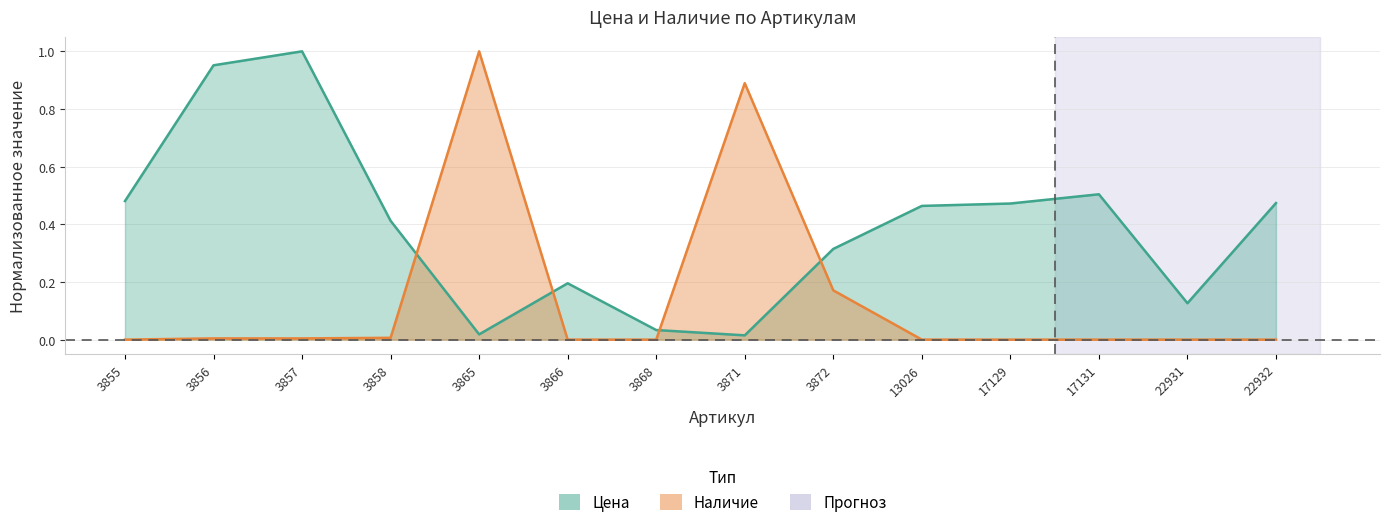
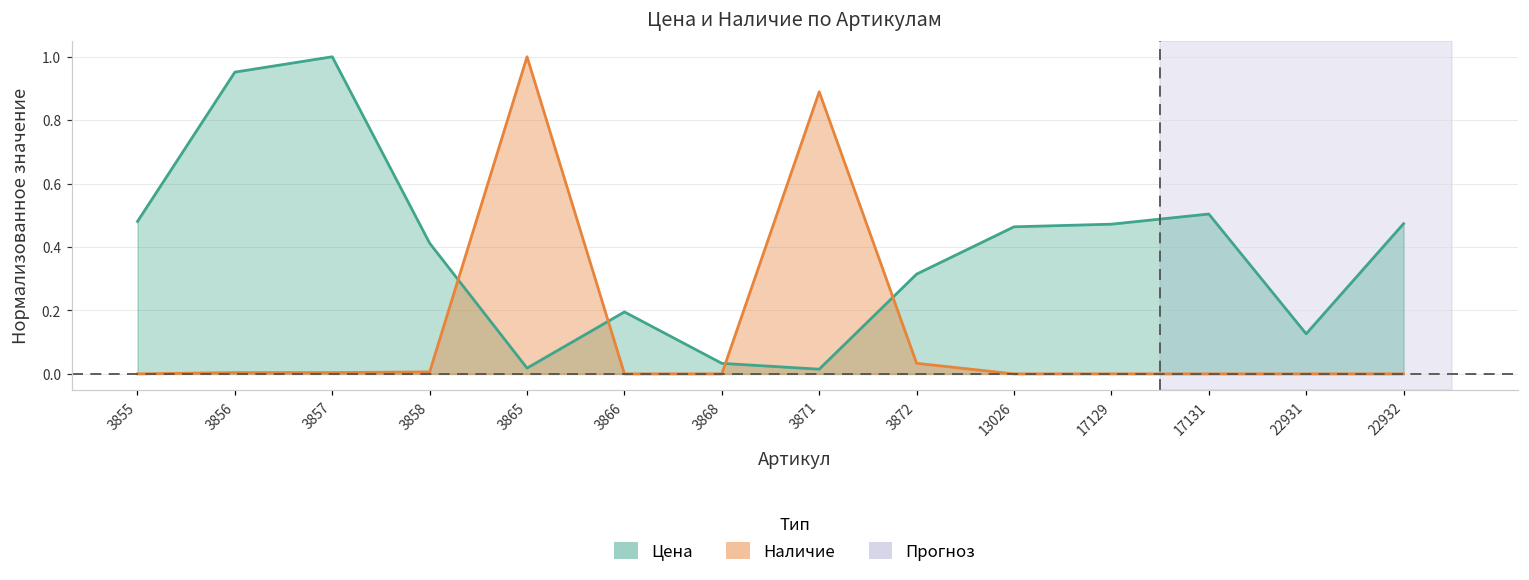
Наличие, 3872: 0.17 -> 0.03
